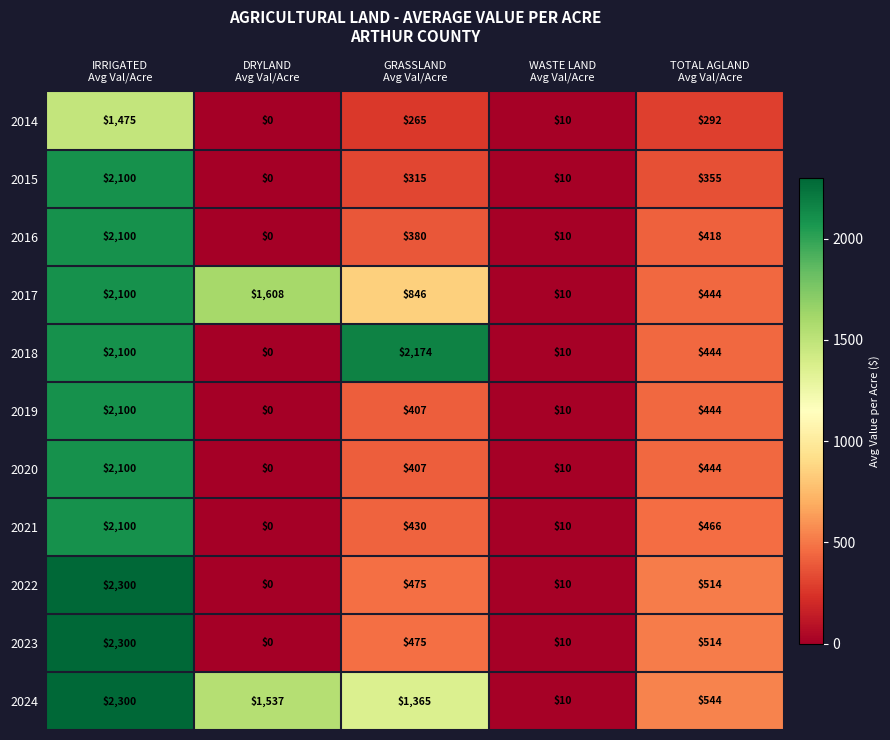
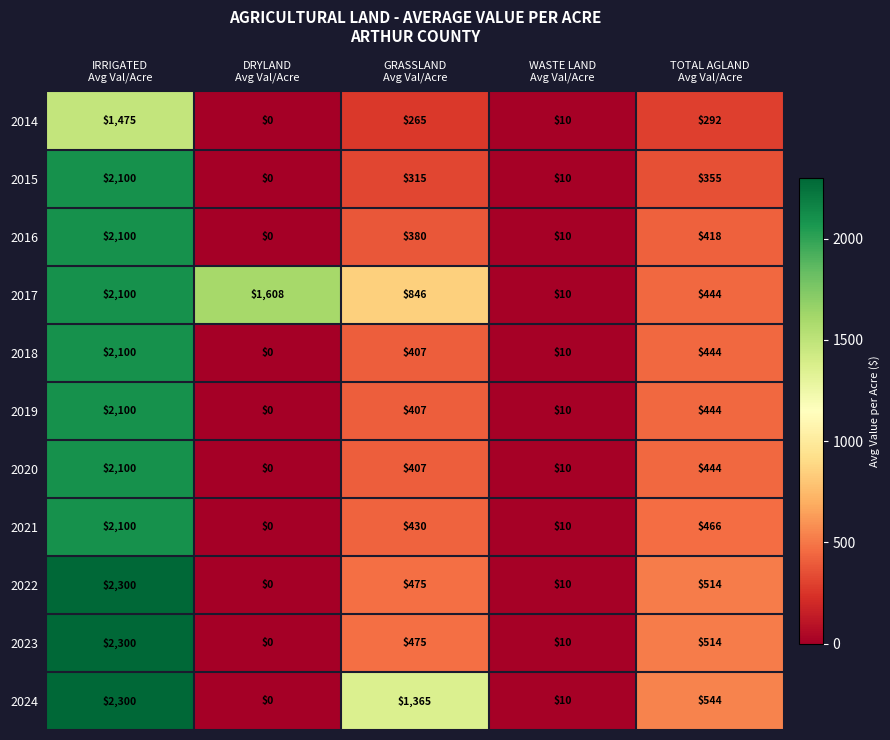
2018, GRASSLAND Avg Val/Acre: $2,174 -> $407
2024, DRYLAND Avg Val/Acre: $1,537 -> $0
